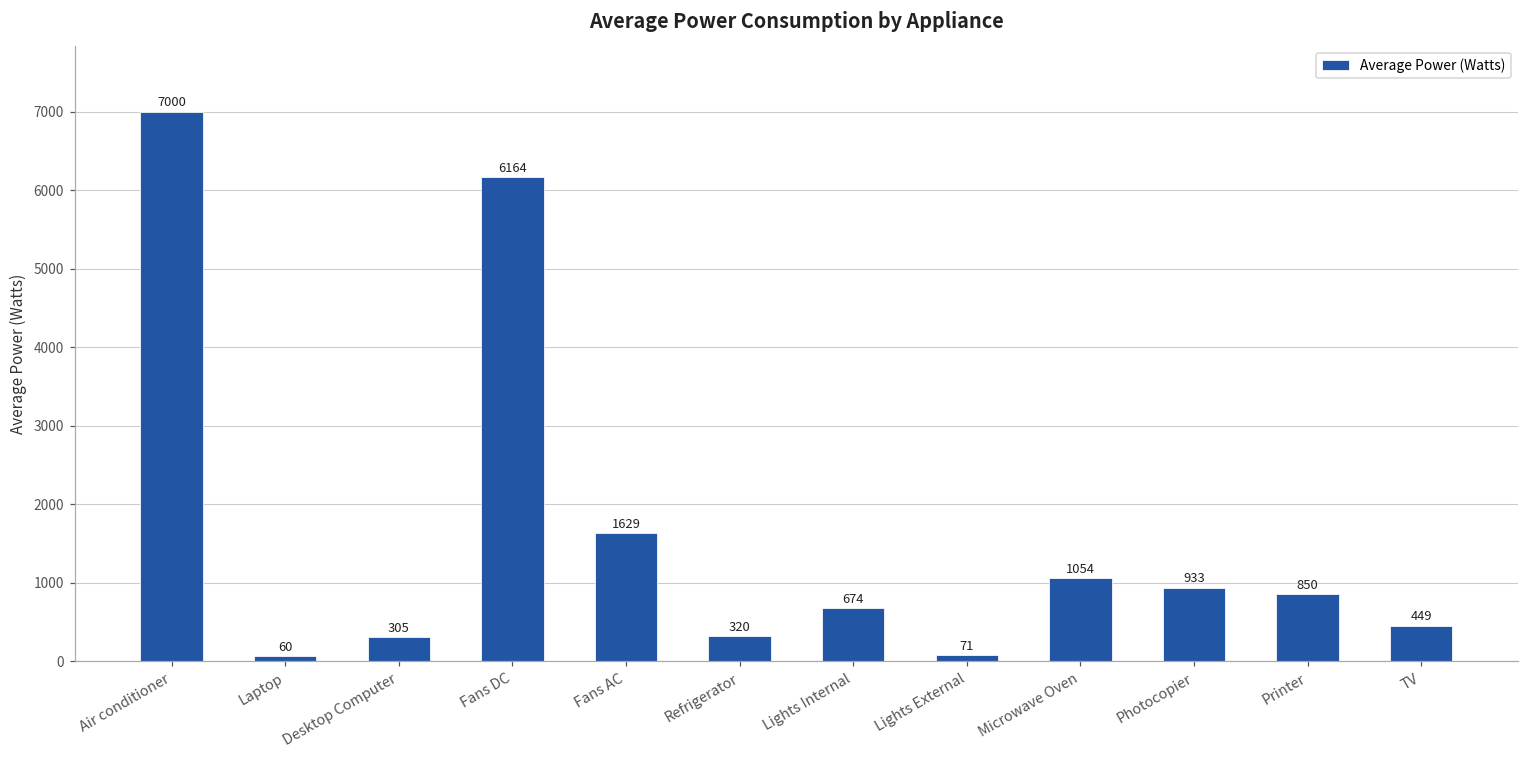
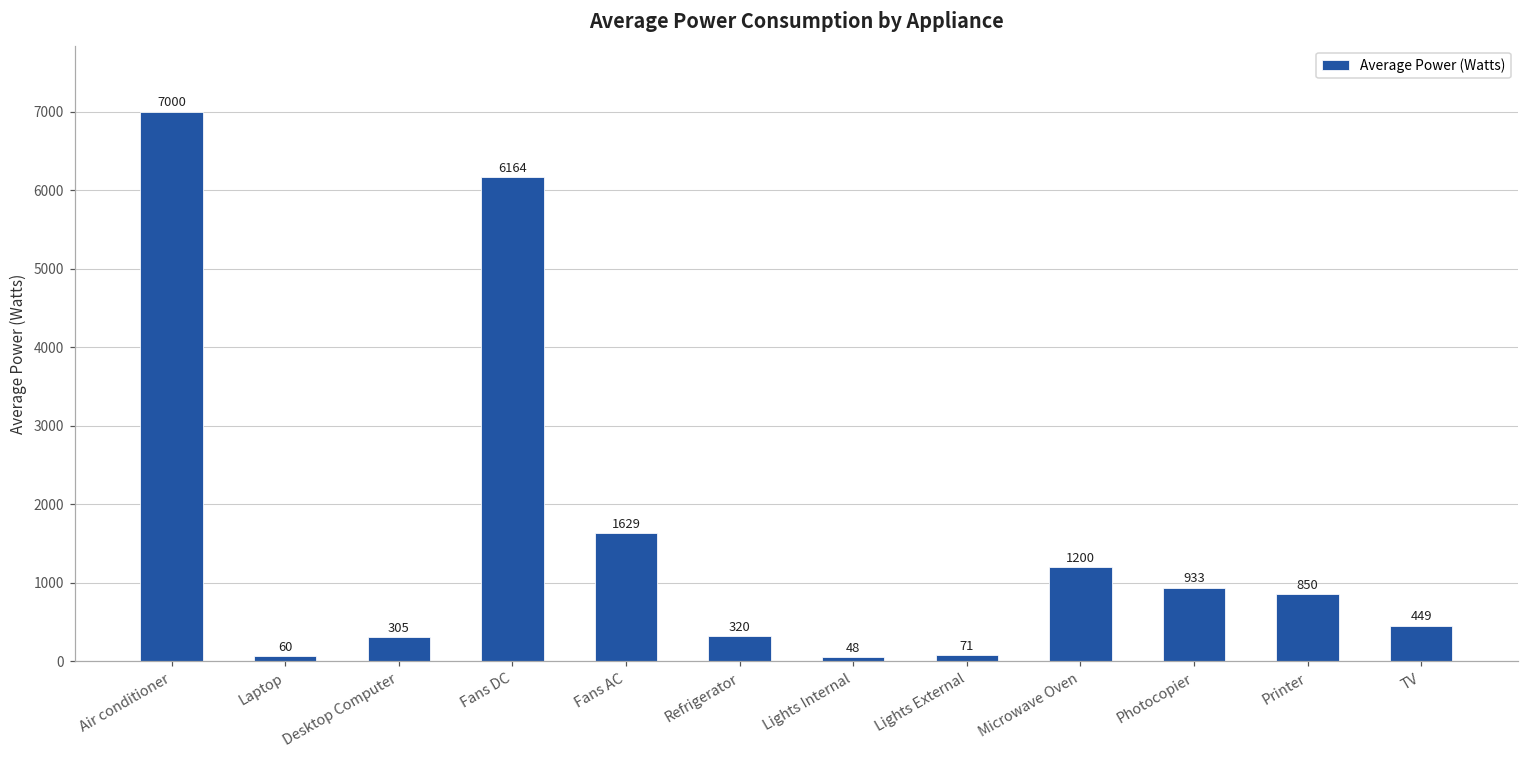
Lights Internal: 674 -> 48
Microwave Oven: 1054 -> 1200
